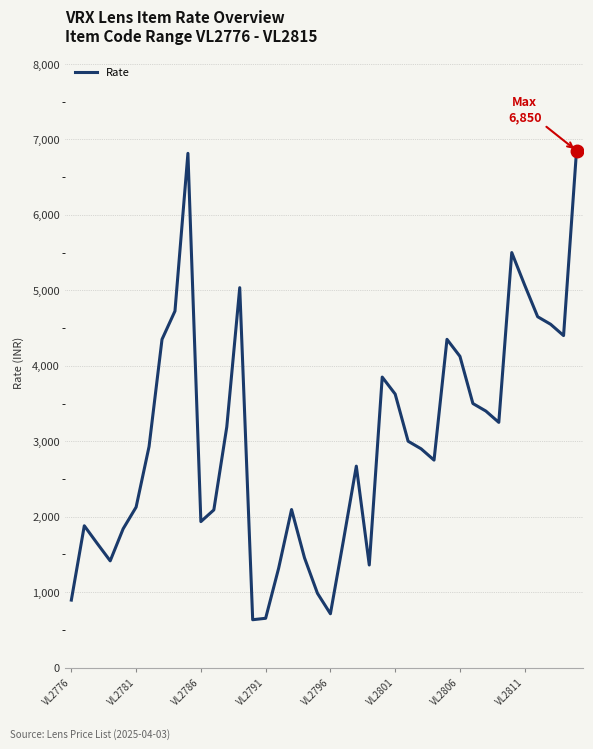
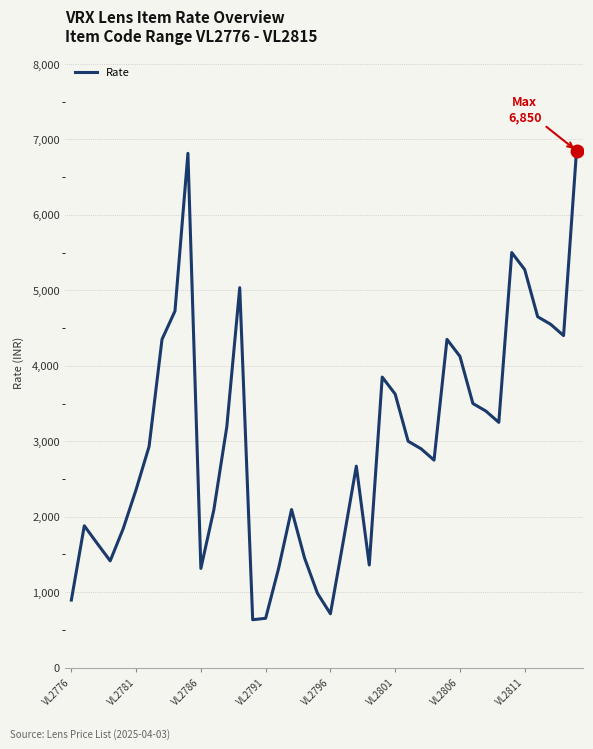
Rate, VL2781: 2,100 -> 2,400
Rate, VL2786: 1,900 -> 1,300
Rate, VL2811: 5,100 -> 5,300
